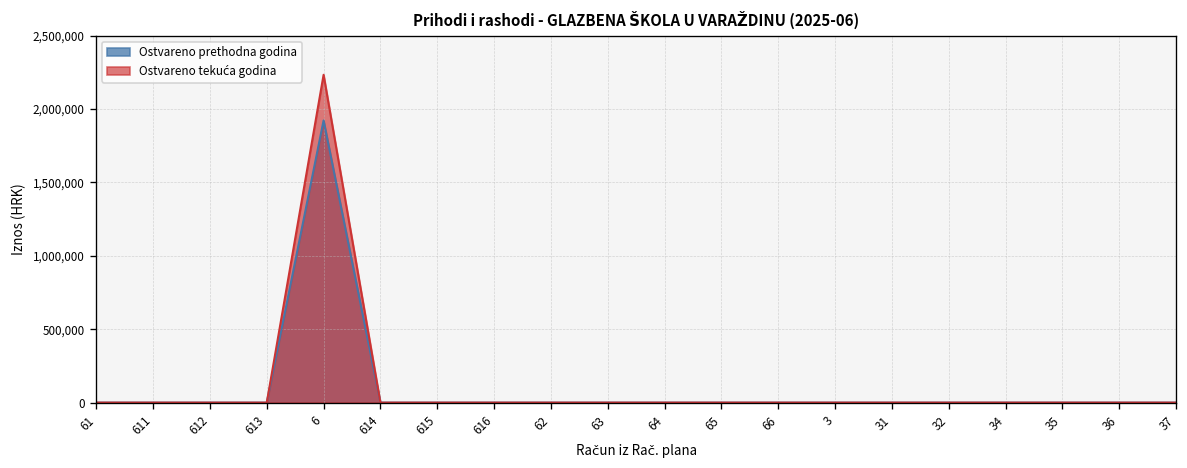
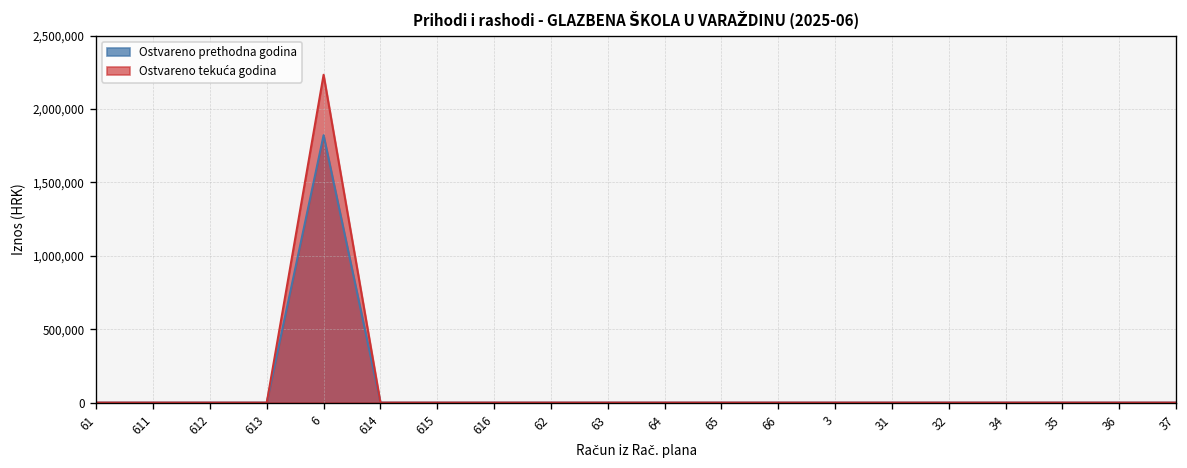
Ostvareno prethodna godina, 6: 1,920,000 -> 1,820,000
